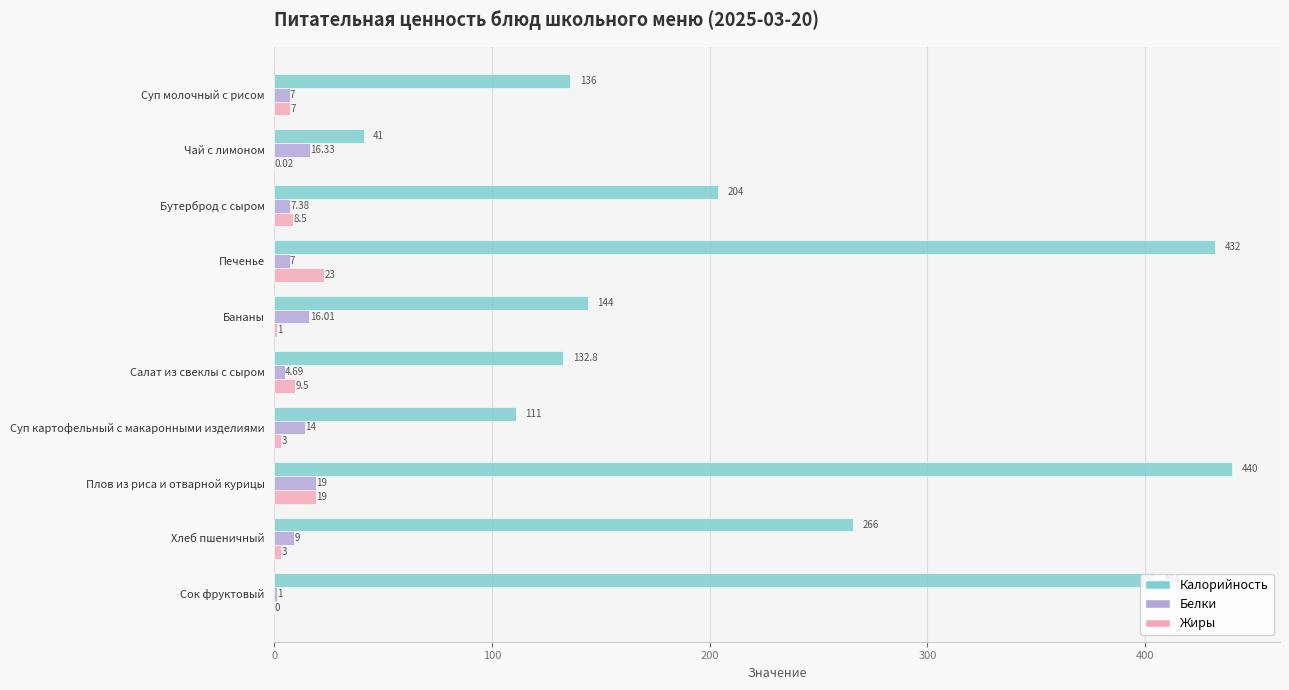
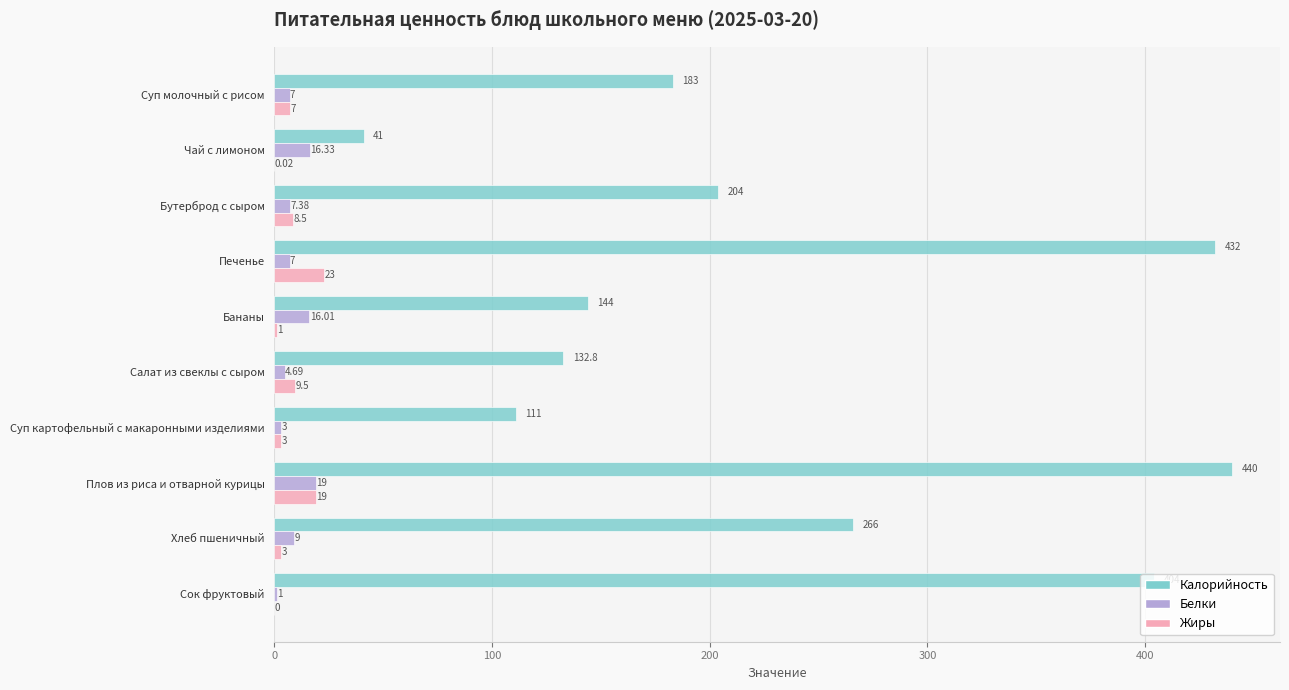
Калорийность, Суп молочный с рисом: 136 -> 183
Белки, Суп картофельный с макаронными изделиями: 14 -> 3
